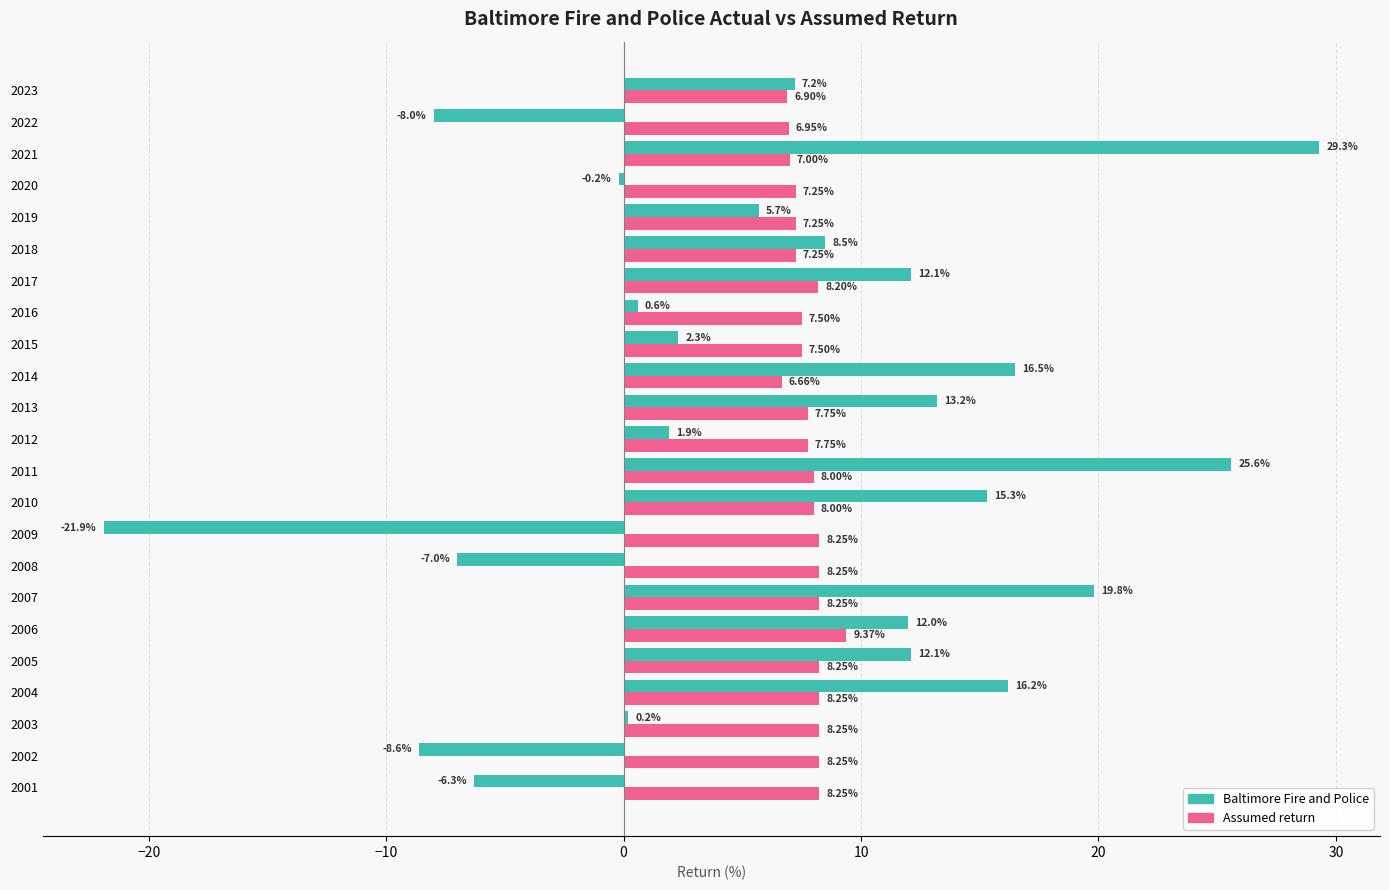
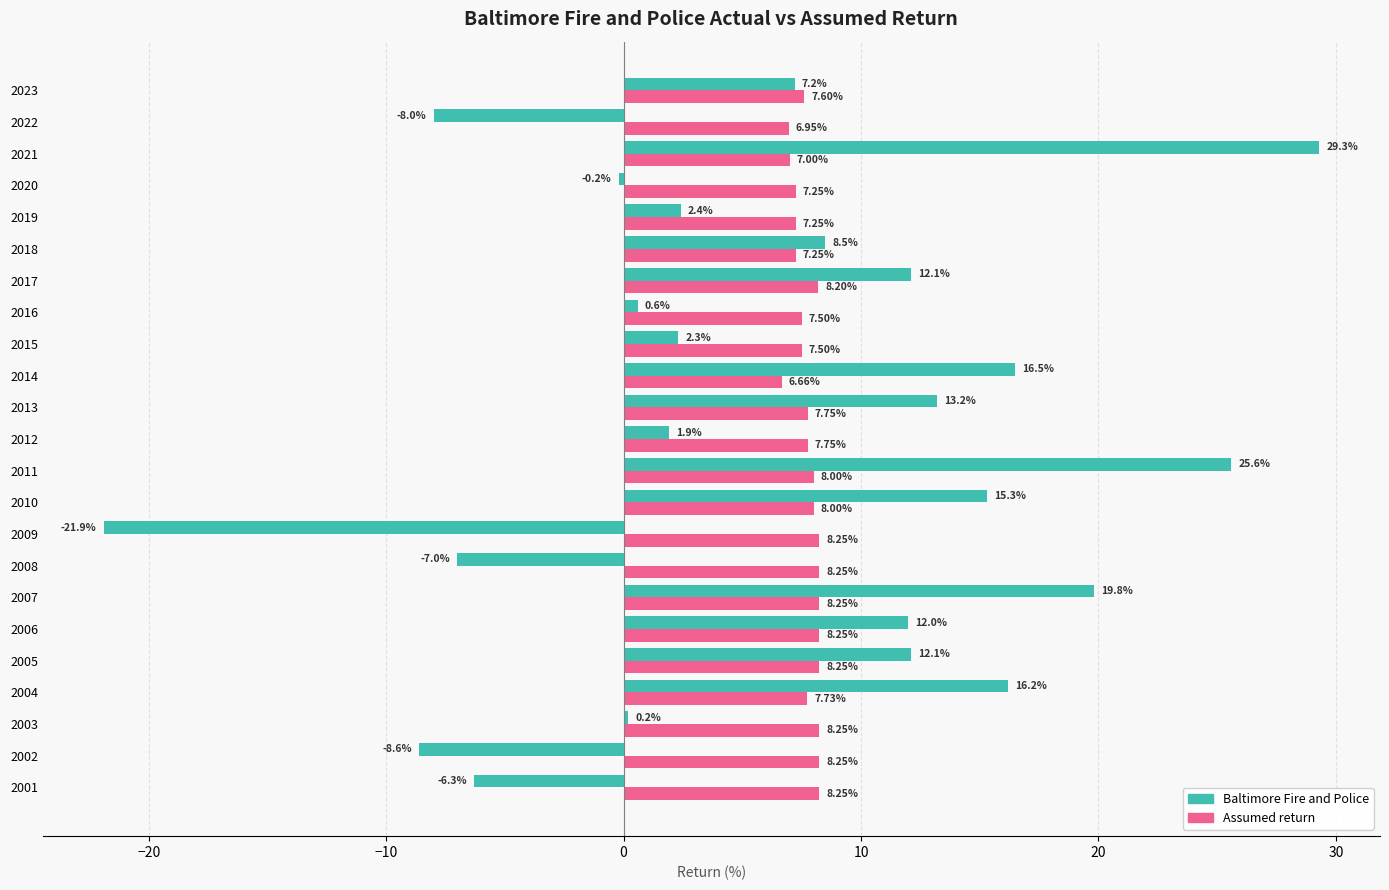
Assumed return, 2023: 6.90% -> 7.60%
Baltimore Fire and Police, 2019: 5.7% -> 2.4%
Assumed return, 2006: 9.37% -> 8.25%
Assumed return, 2004: 8.25% -> 7.73%
